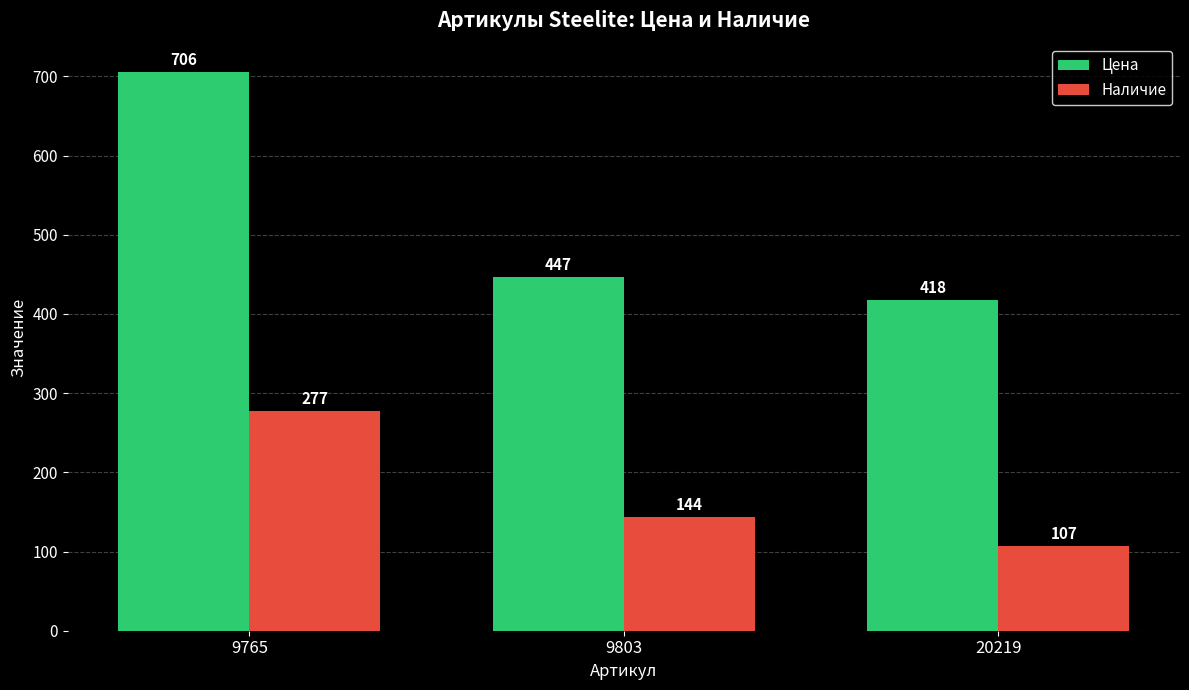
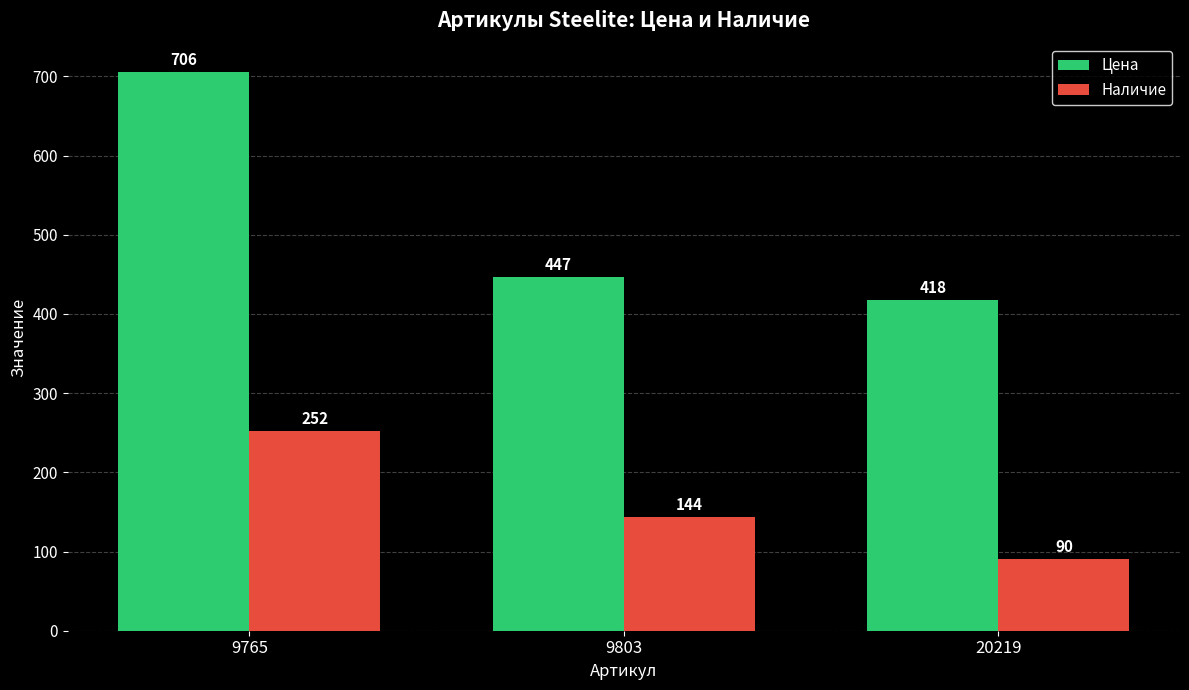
Наличие, 9765: 277 -> 252
Наличие, 20219: 107 -> 90
